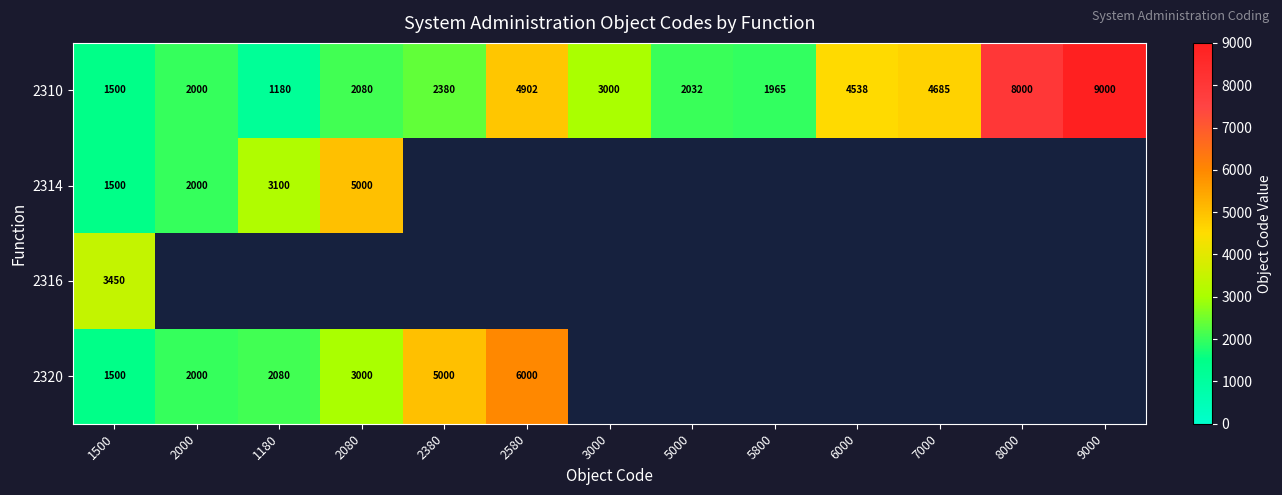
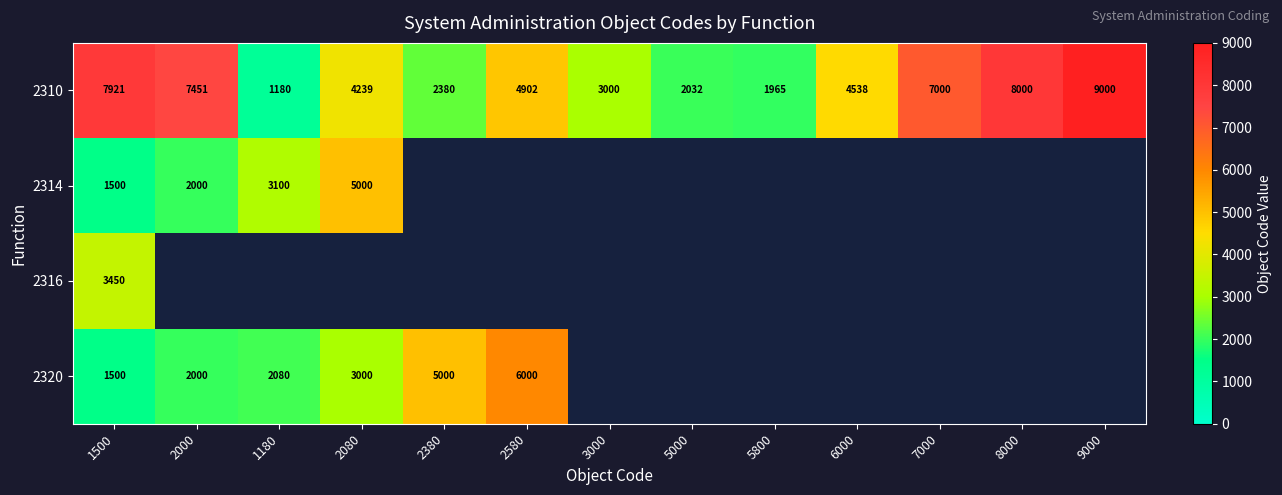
2310, 1500: 1500 -> 7921
2310, 2000: 2000 -> 7451
2310, 2080: 2080 -> 4239
2310, 7000: 4685 -> 7000
